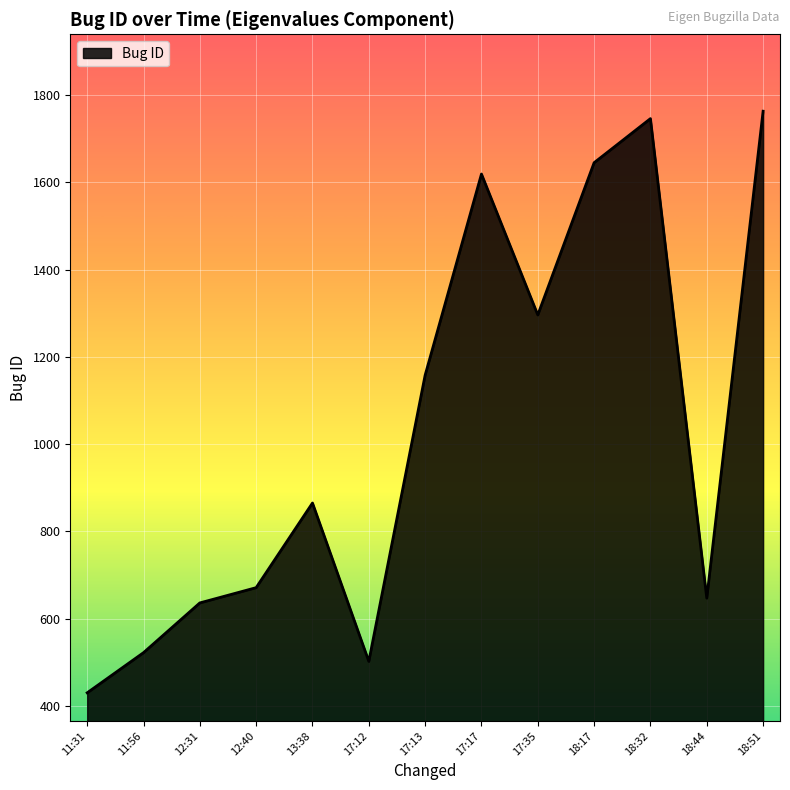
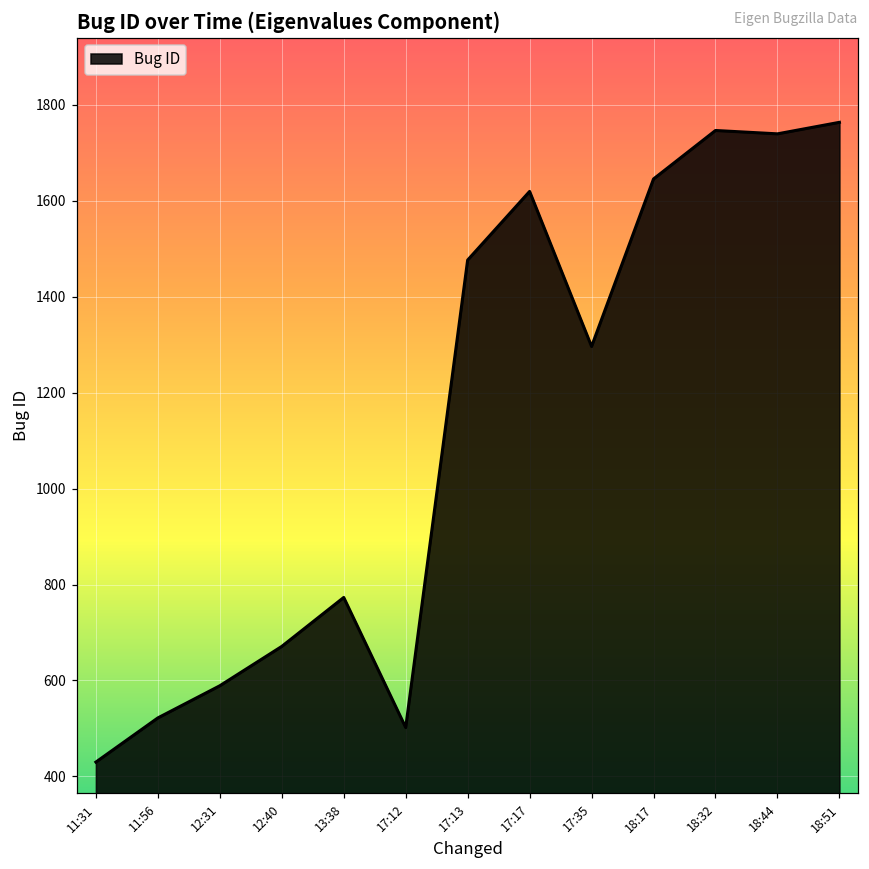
12:31: 640 -> 590
13:38: 870 -> 770
17:13: 1160 -> 1480
18:44: 650 -> 1740
